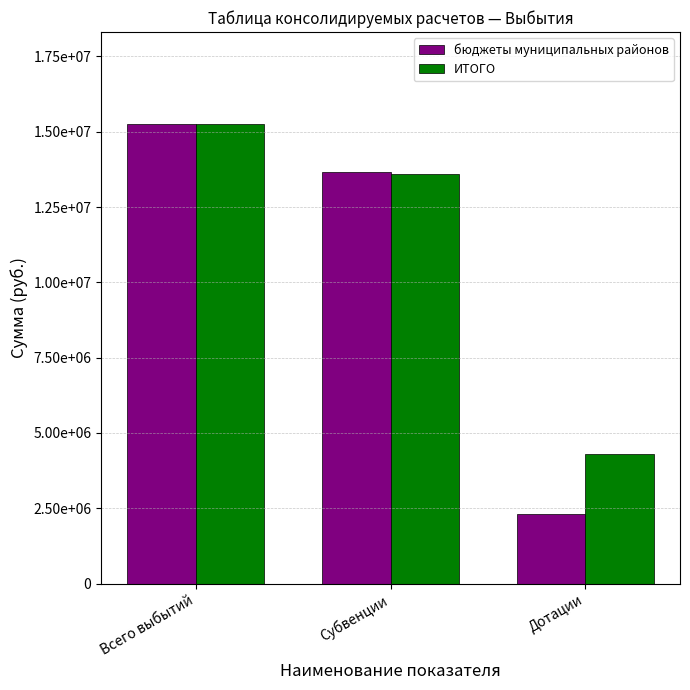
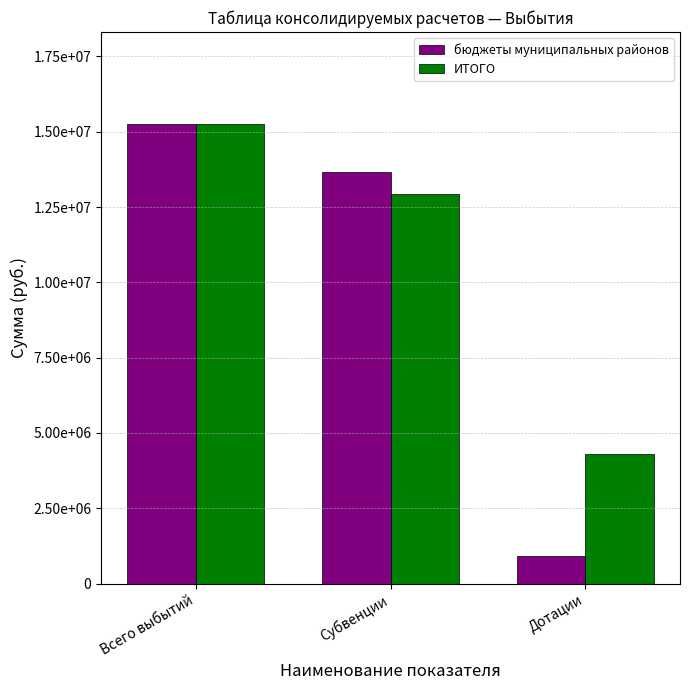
ИТОГО, Субвенции: 13600000 -> 12900000
бюджеты муниципальных районов, Дотации: 2300000 -> 900000
